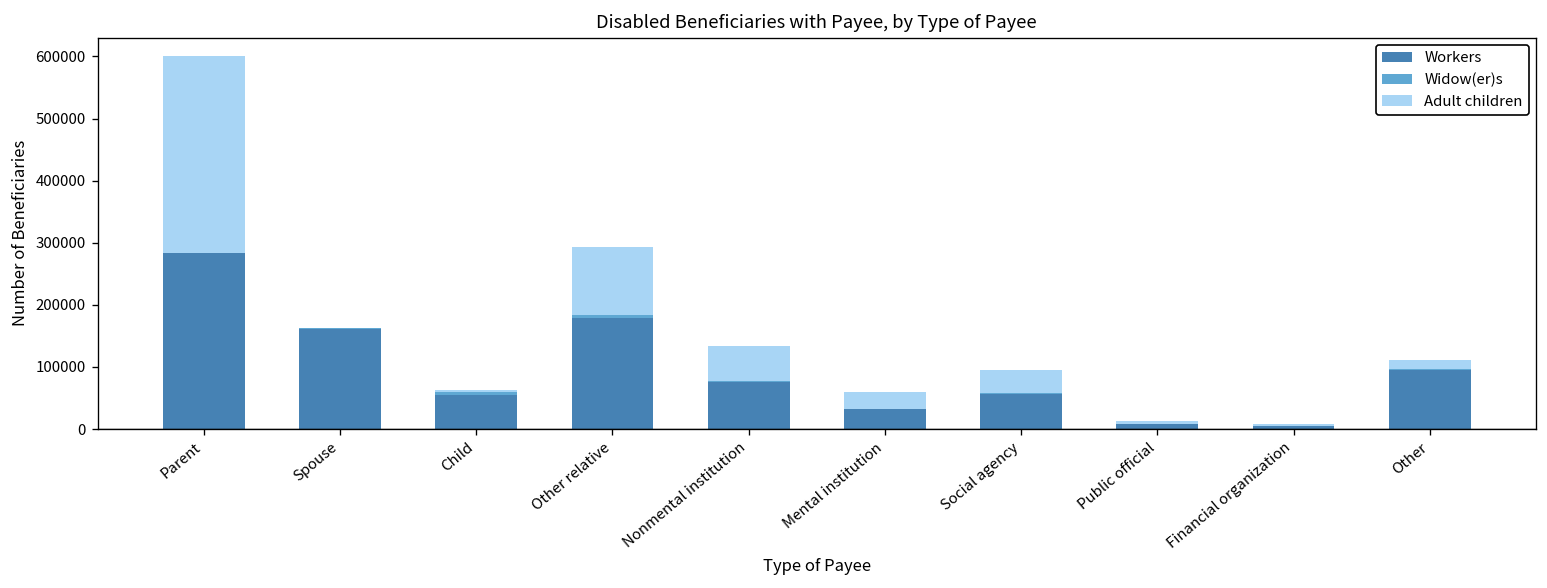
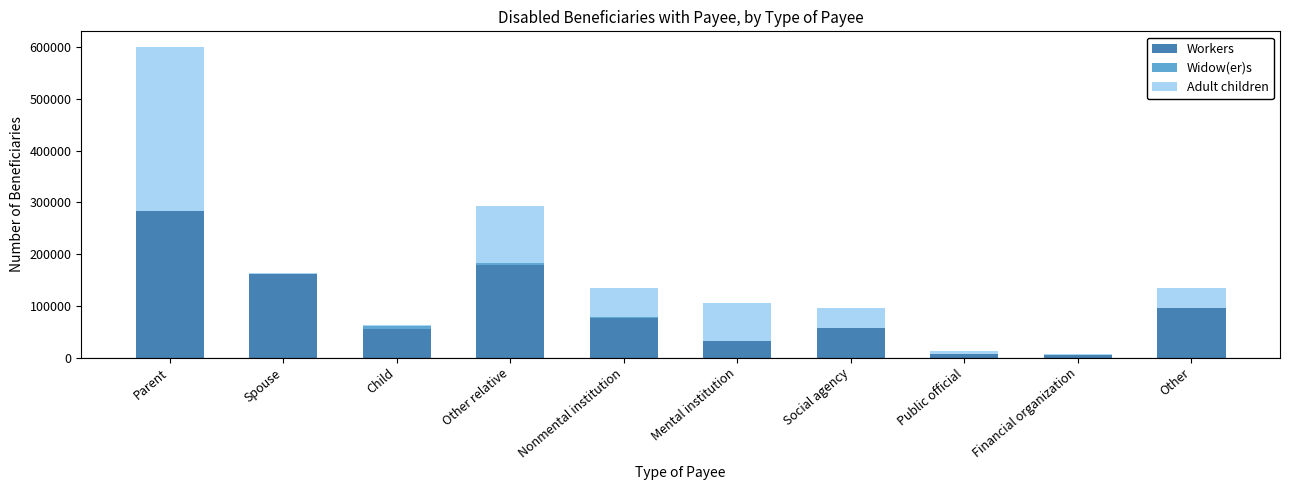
Adult children, Mental institution: 30000 -> 70000
Adult children, Other: 10000 -> 40000
